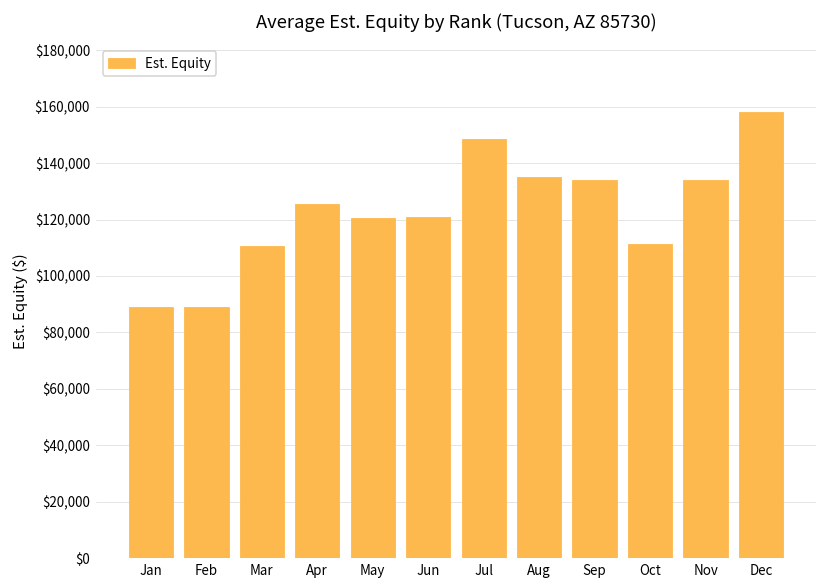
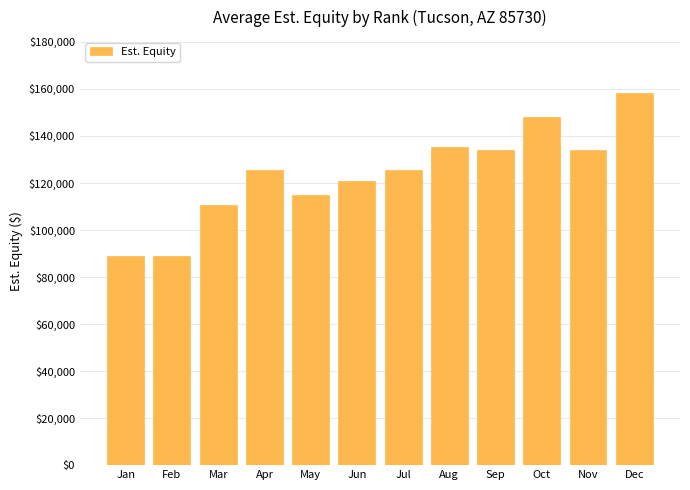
May: $121,000 -> $115,000
Jul: $148,000 -> $125,000
Oct: $111,000 -> $148,000
